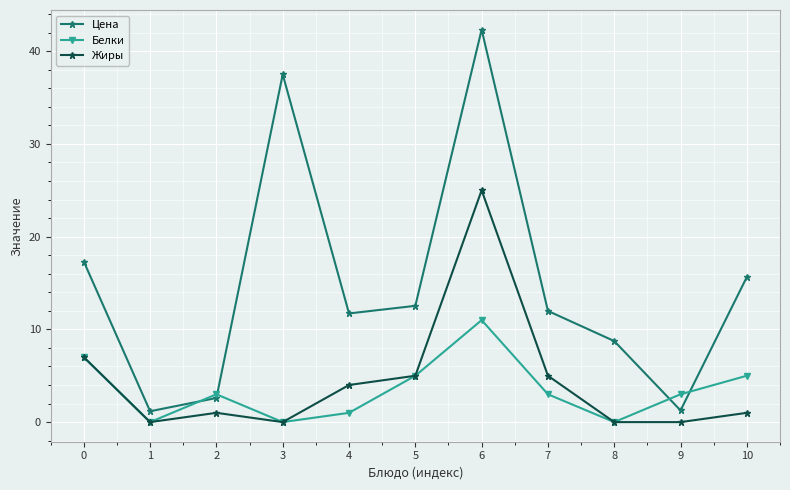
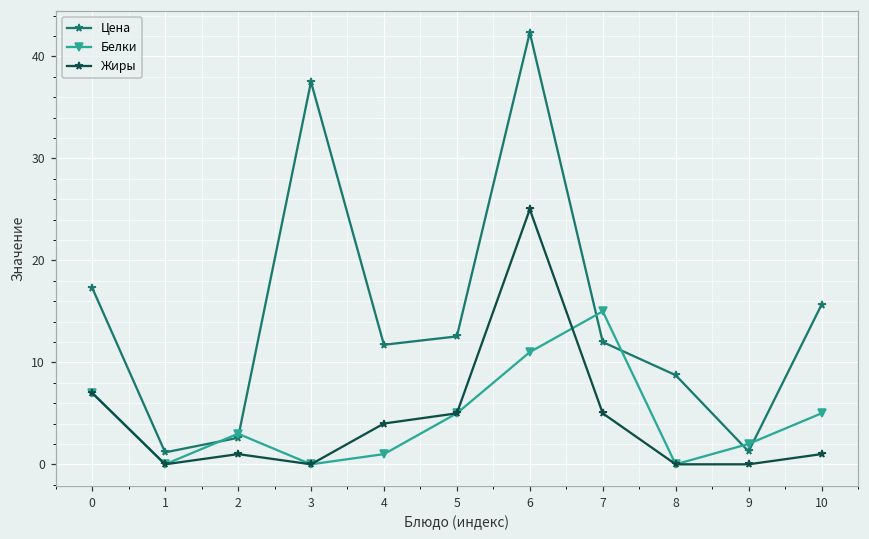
Белки, 7: 3 -> 15
Белки, 9: 3 -> 2
